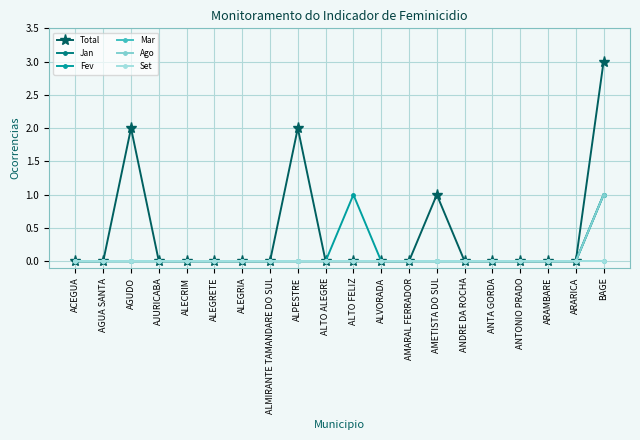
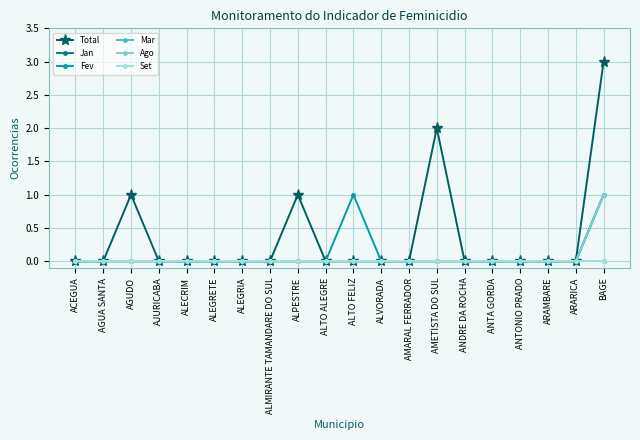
Total, AGUDO: 2 -> 1
Total, ALPESTRE: 2 -> 1
Total, AMETISTA DO SUL: 1 -> 2
